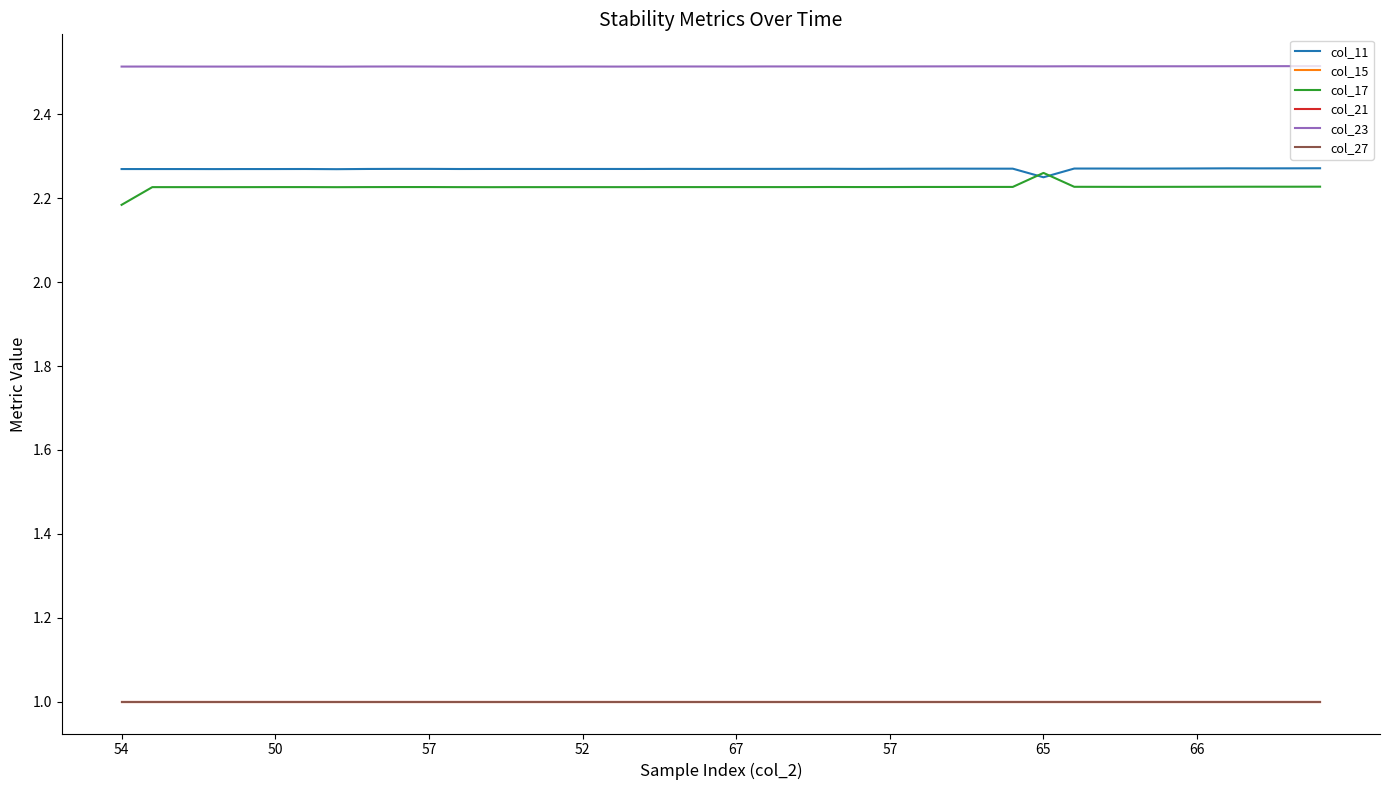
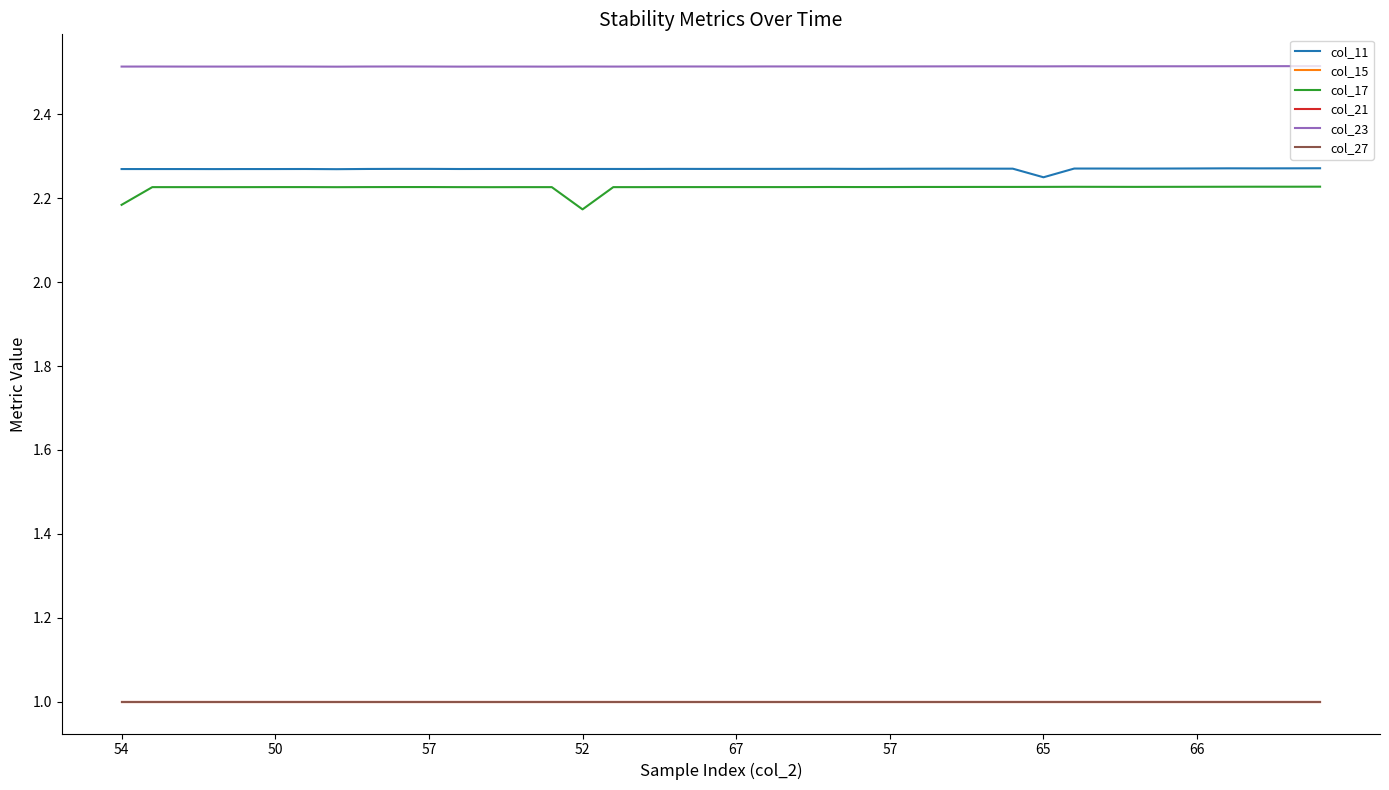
col_17, 52: 2.23 -> 2.17
col_17, 65: 2.26 -> 2.23
